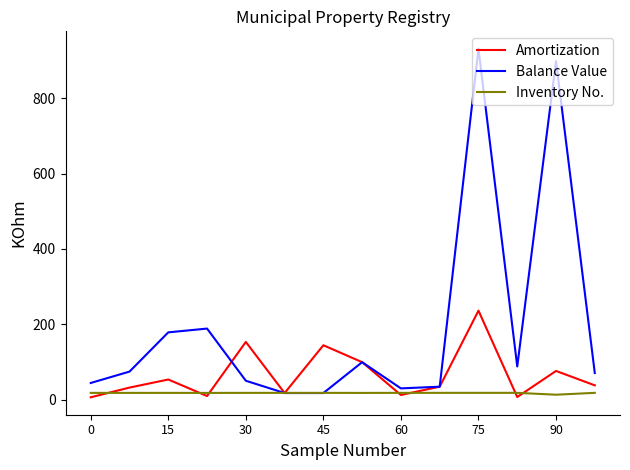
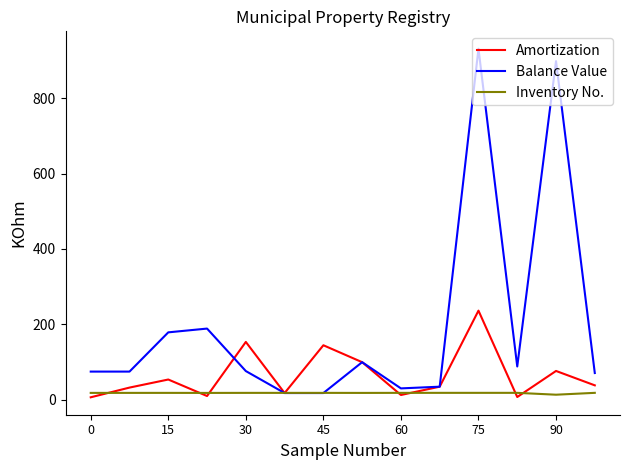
Balance Value, 0: 40 -> 80
Balance Value, 30: 50 -> 80
